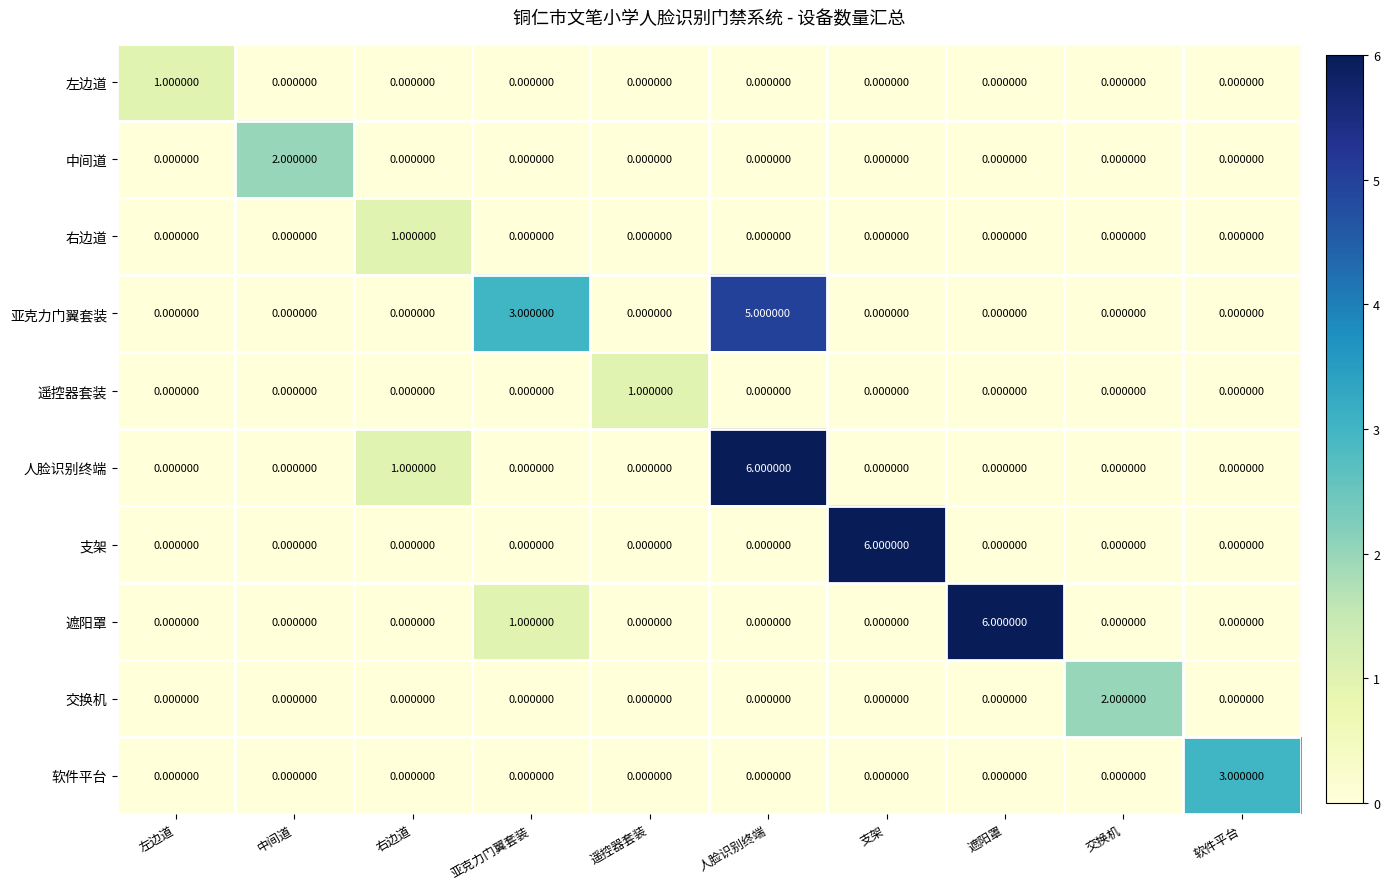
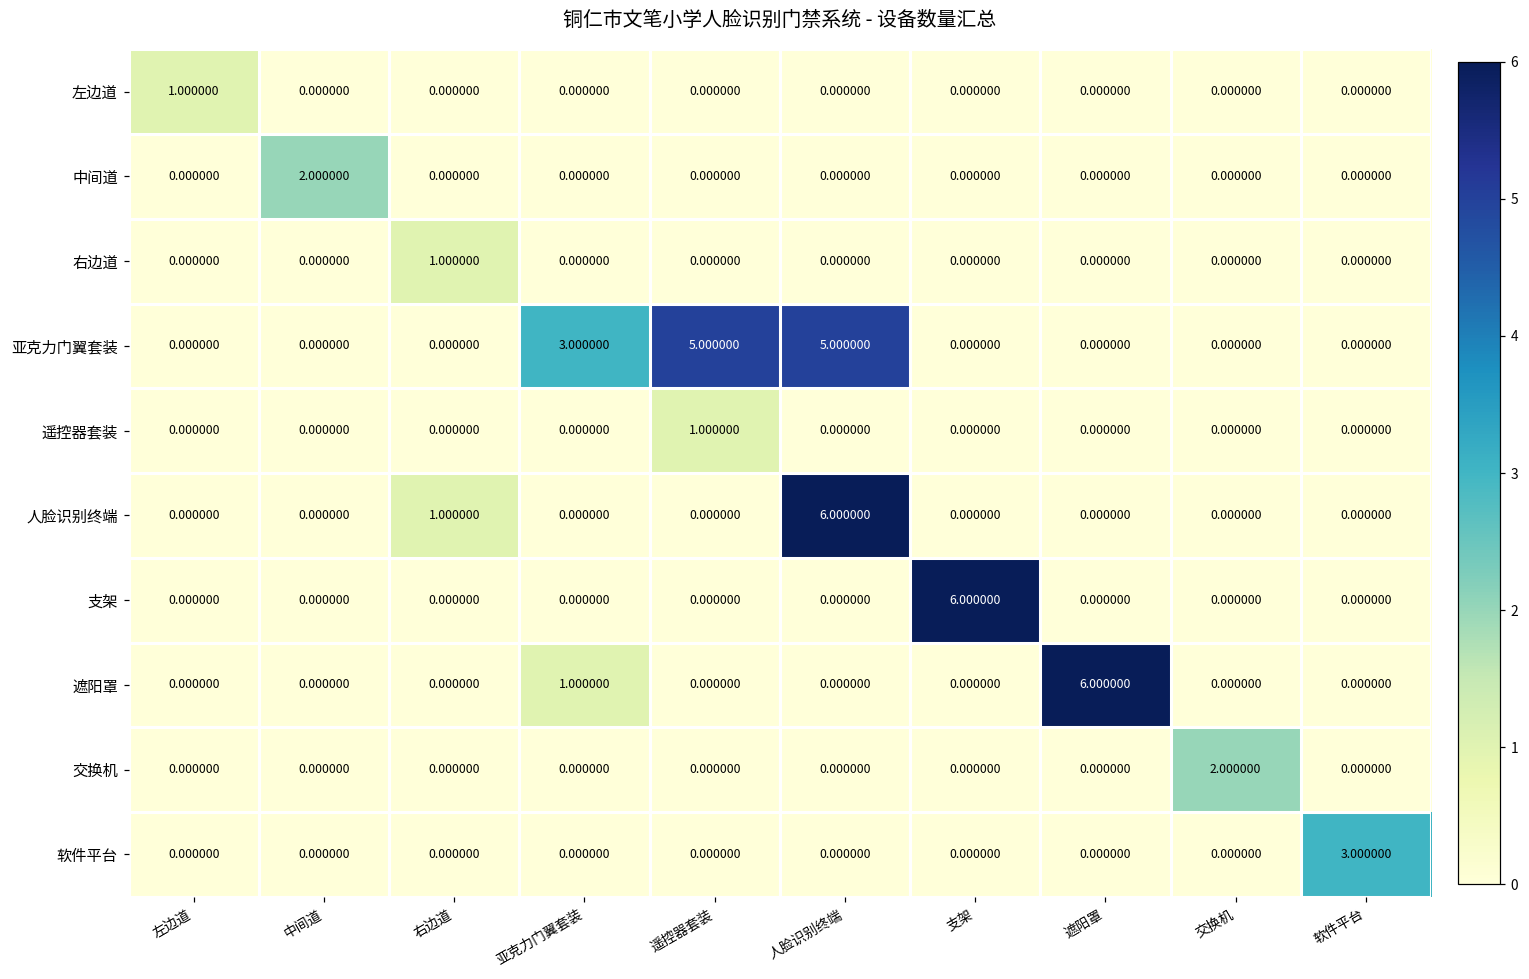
亚克力门翼套装, 遥控器套装: 0.000000 -> 5.000000
